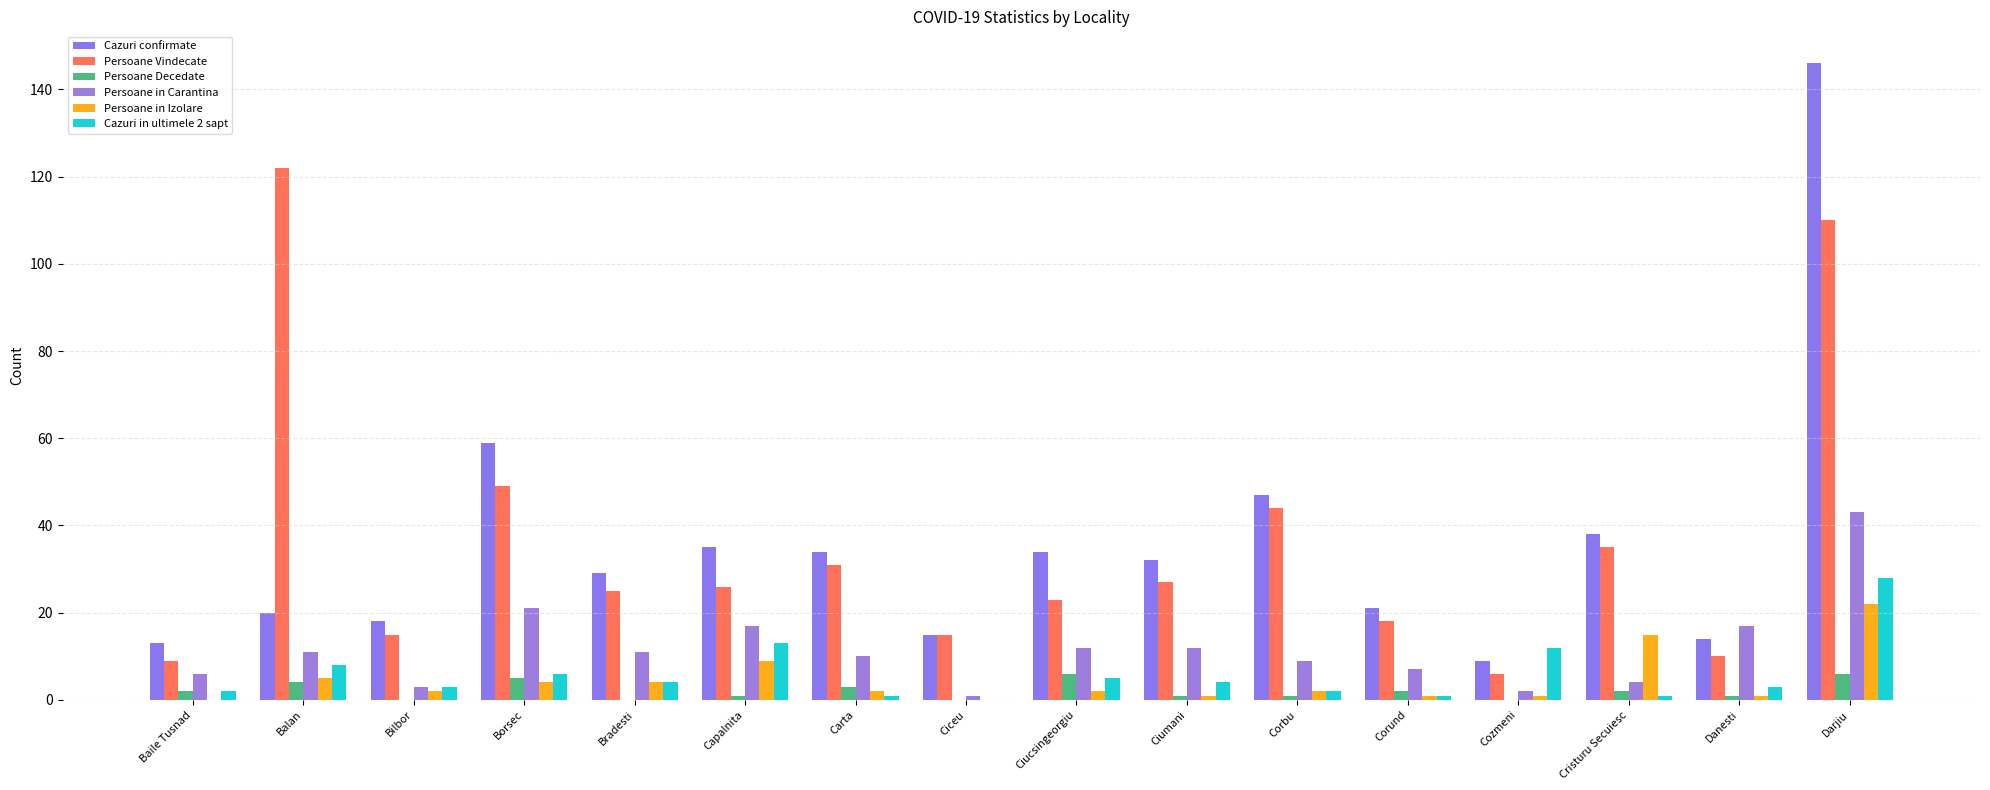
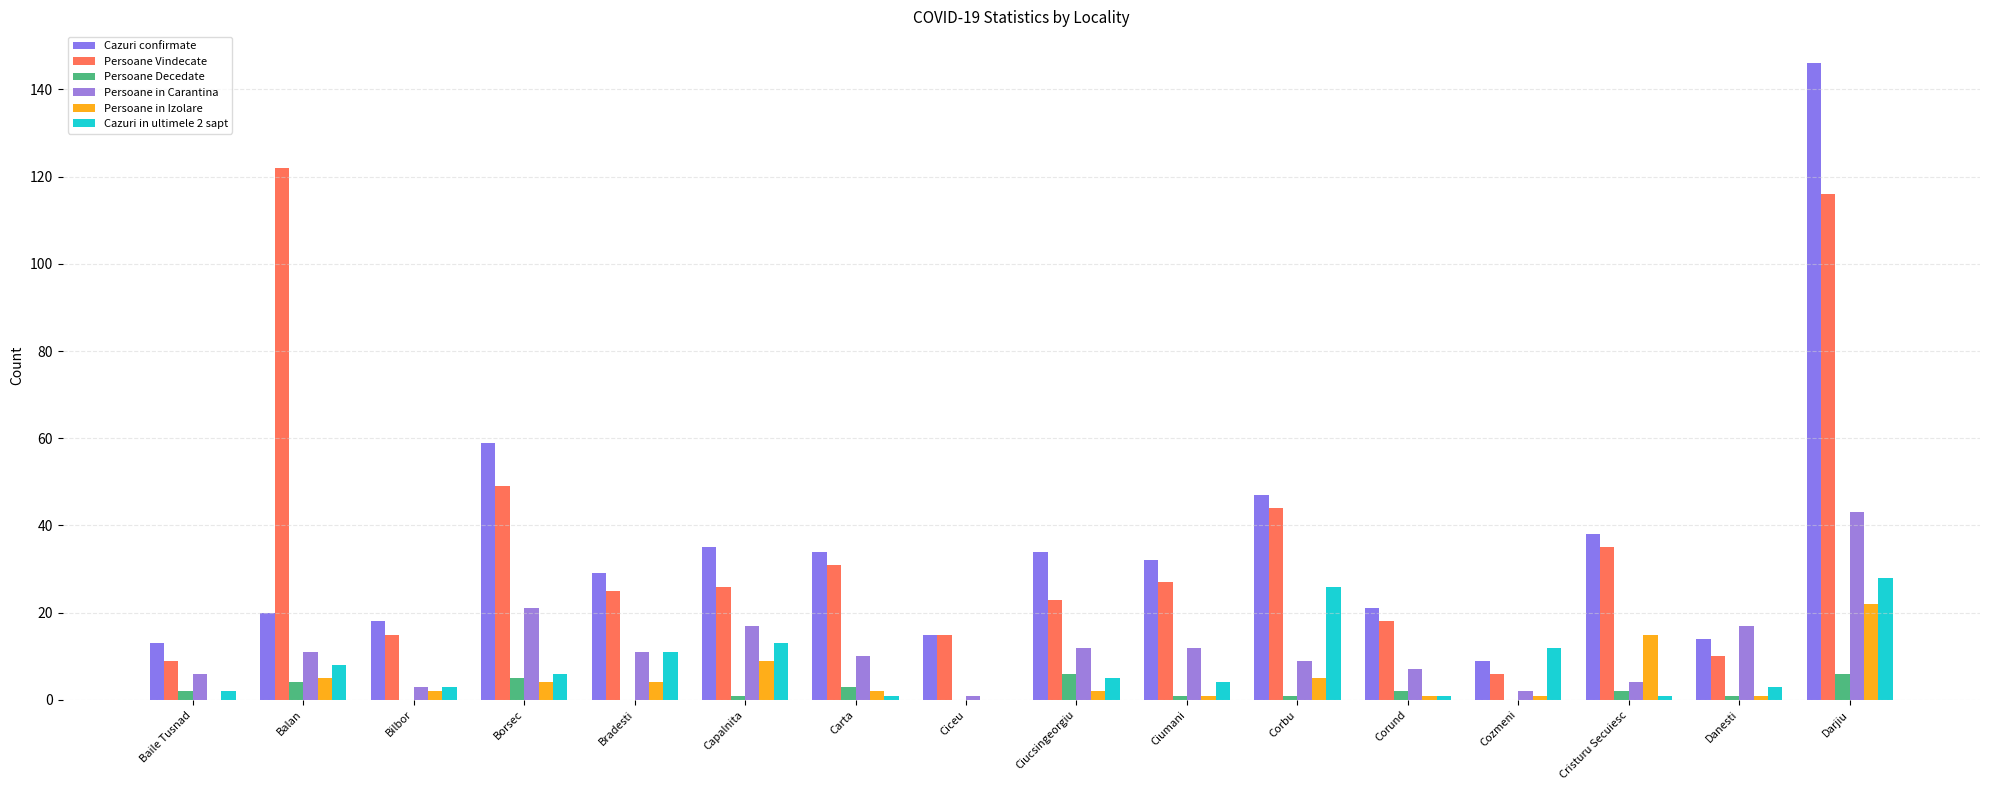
Cazuri in ultimele 2 sapt, Bradesti: 4 -> 11
Persoane in Izolare, Corbu: 2 -> 5
Cazuri in ultimele 2 sapt, Corbu: 2 -> 26
Persoane Vindecate, Darjiu: 110 -> 116
